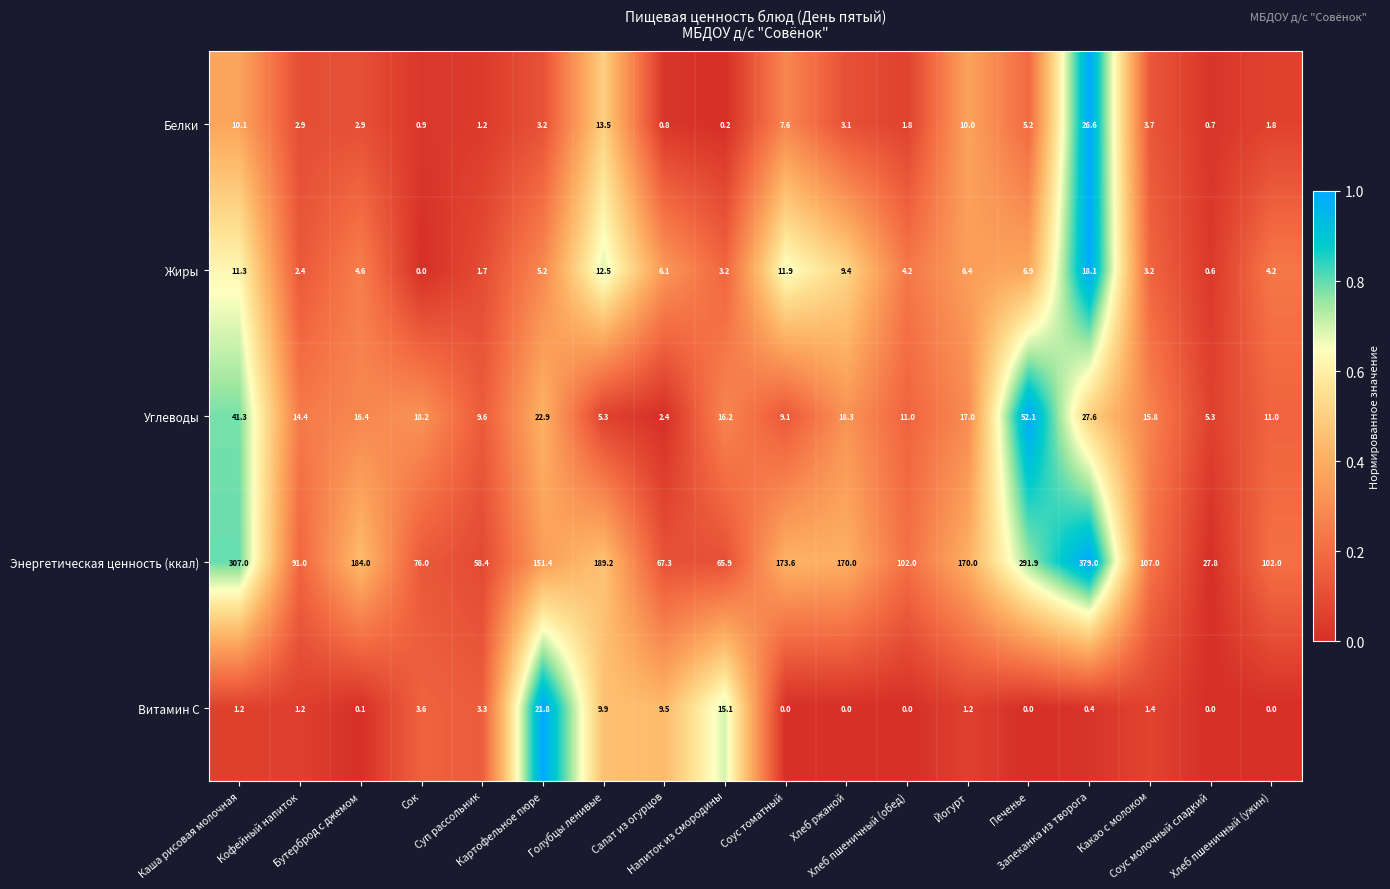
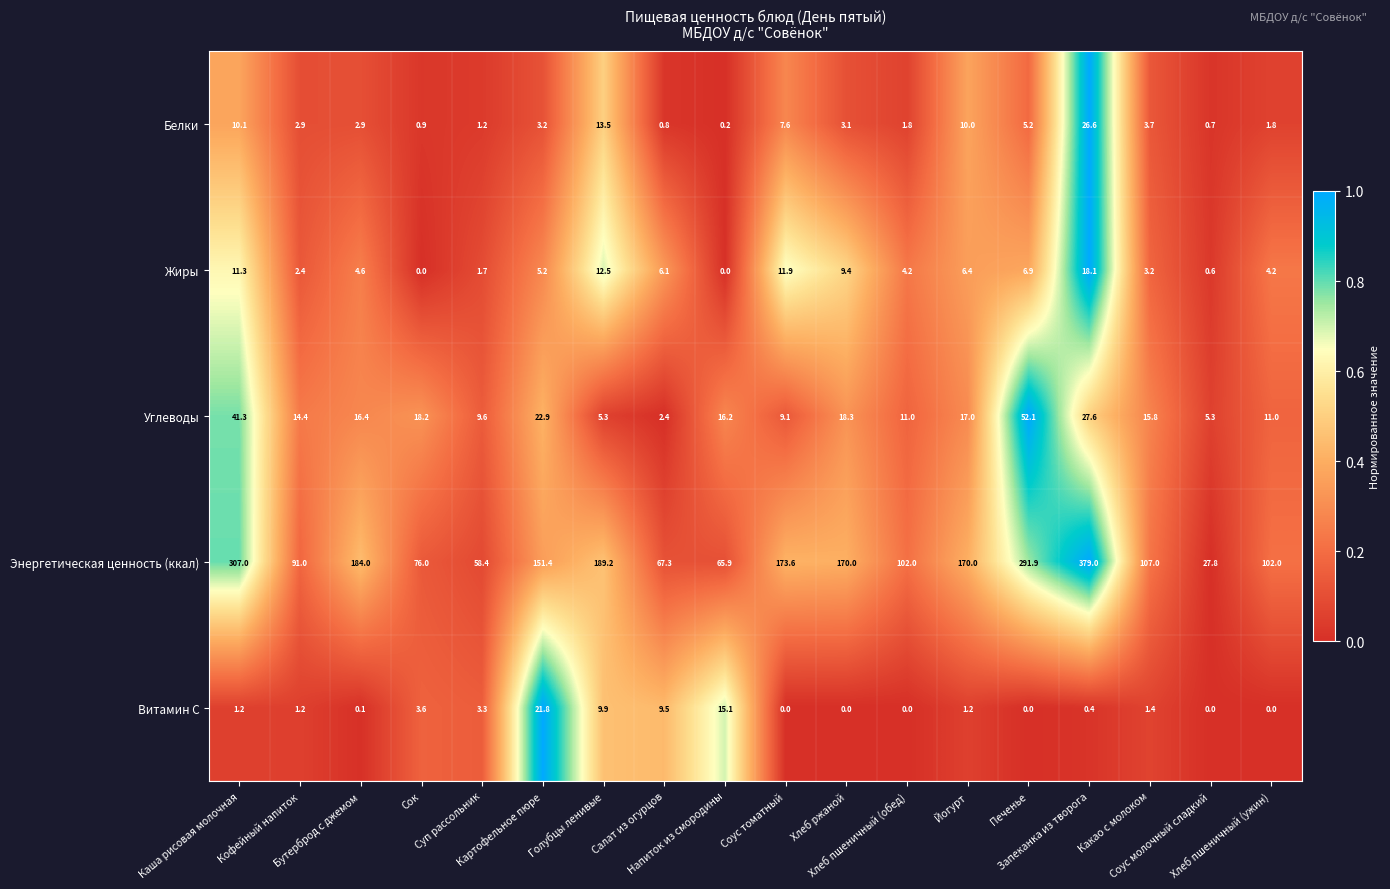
Жиры, Напиток из смородины: 3.2 -> 0.0
